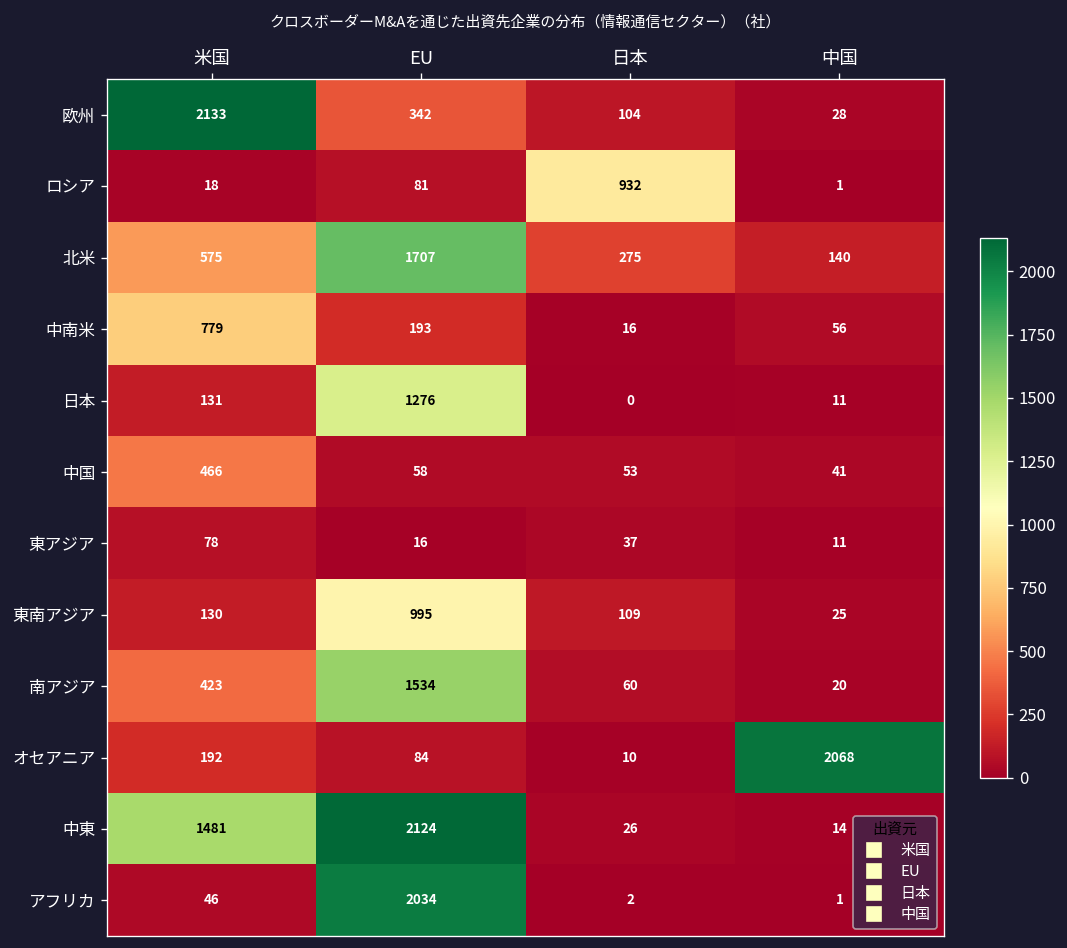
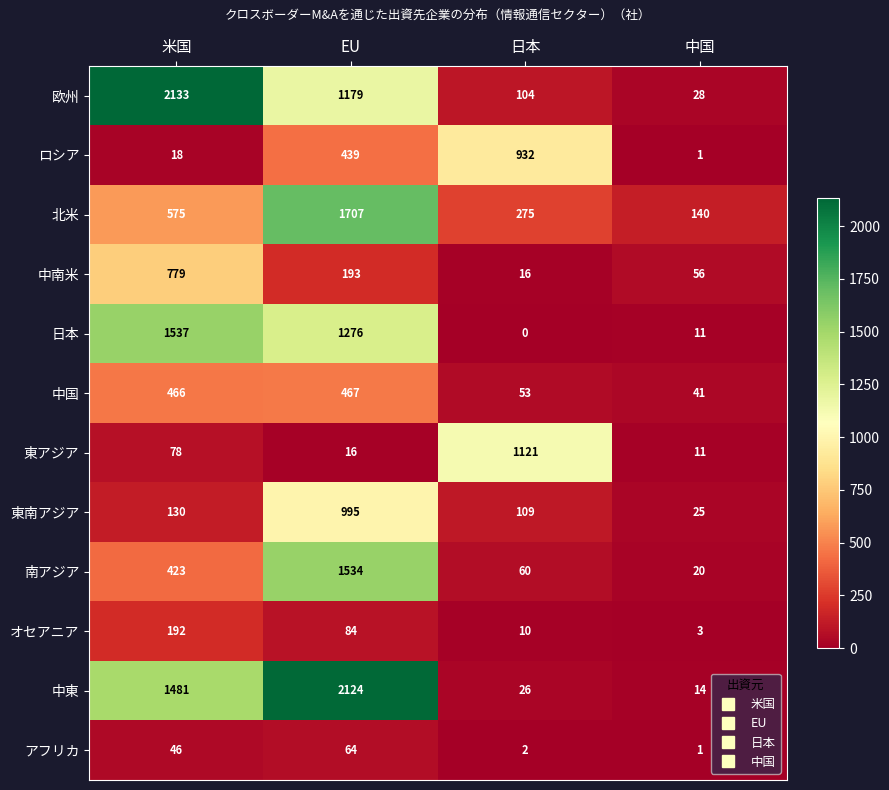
欧州, EU: 342 -> 1179
ロシア, EU: 81 -> 439
日本, 米国: 131 -> 1537
中国, EU: 58 -> 467
東アジア, 日本: 37 -> 1121
オセアニア, 中国: 2068 -> 3
アフリカ, EU: 2034 -> 64
